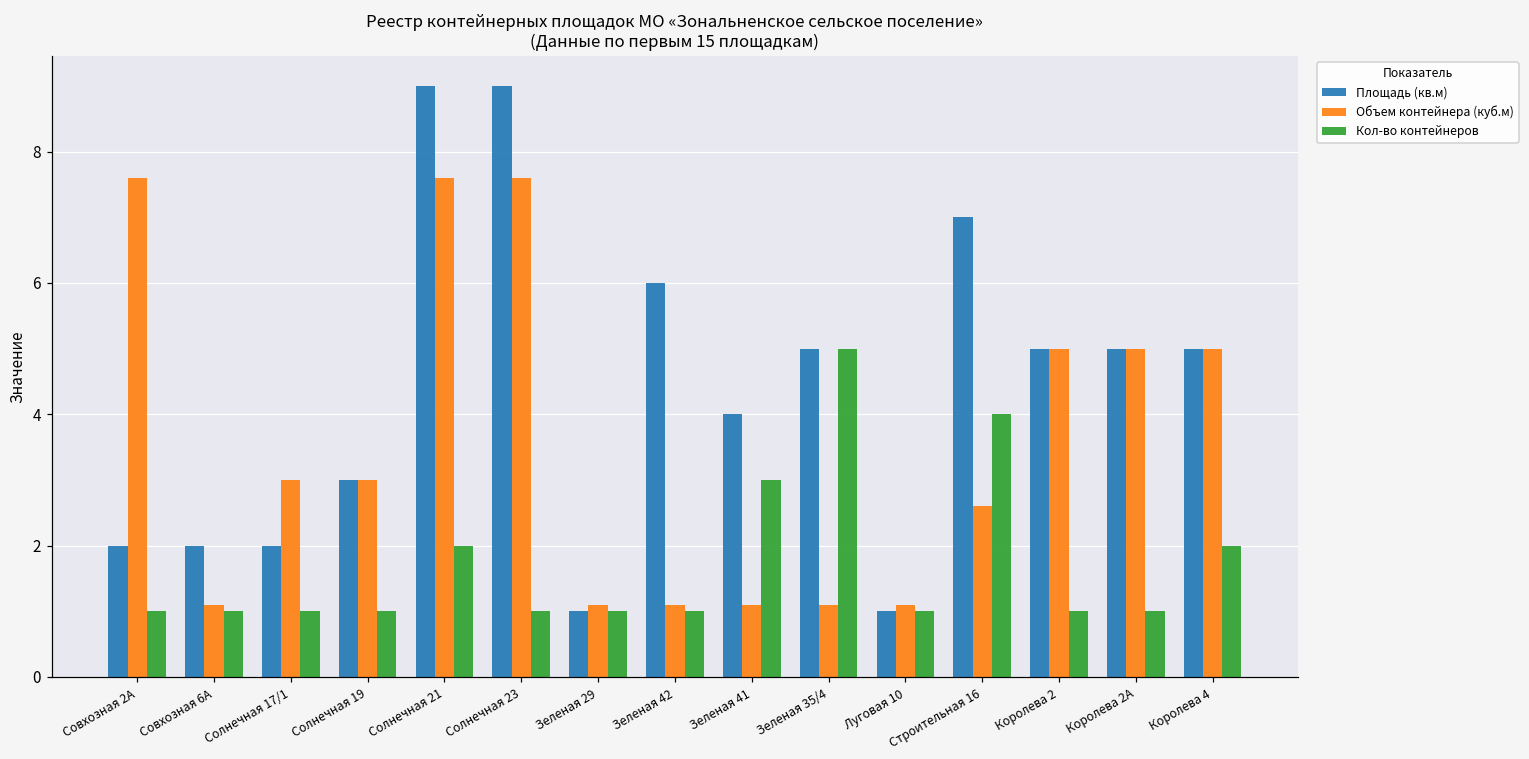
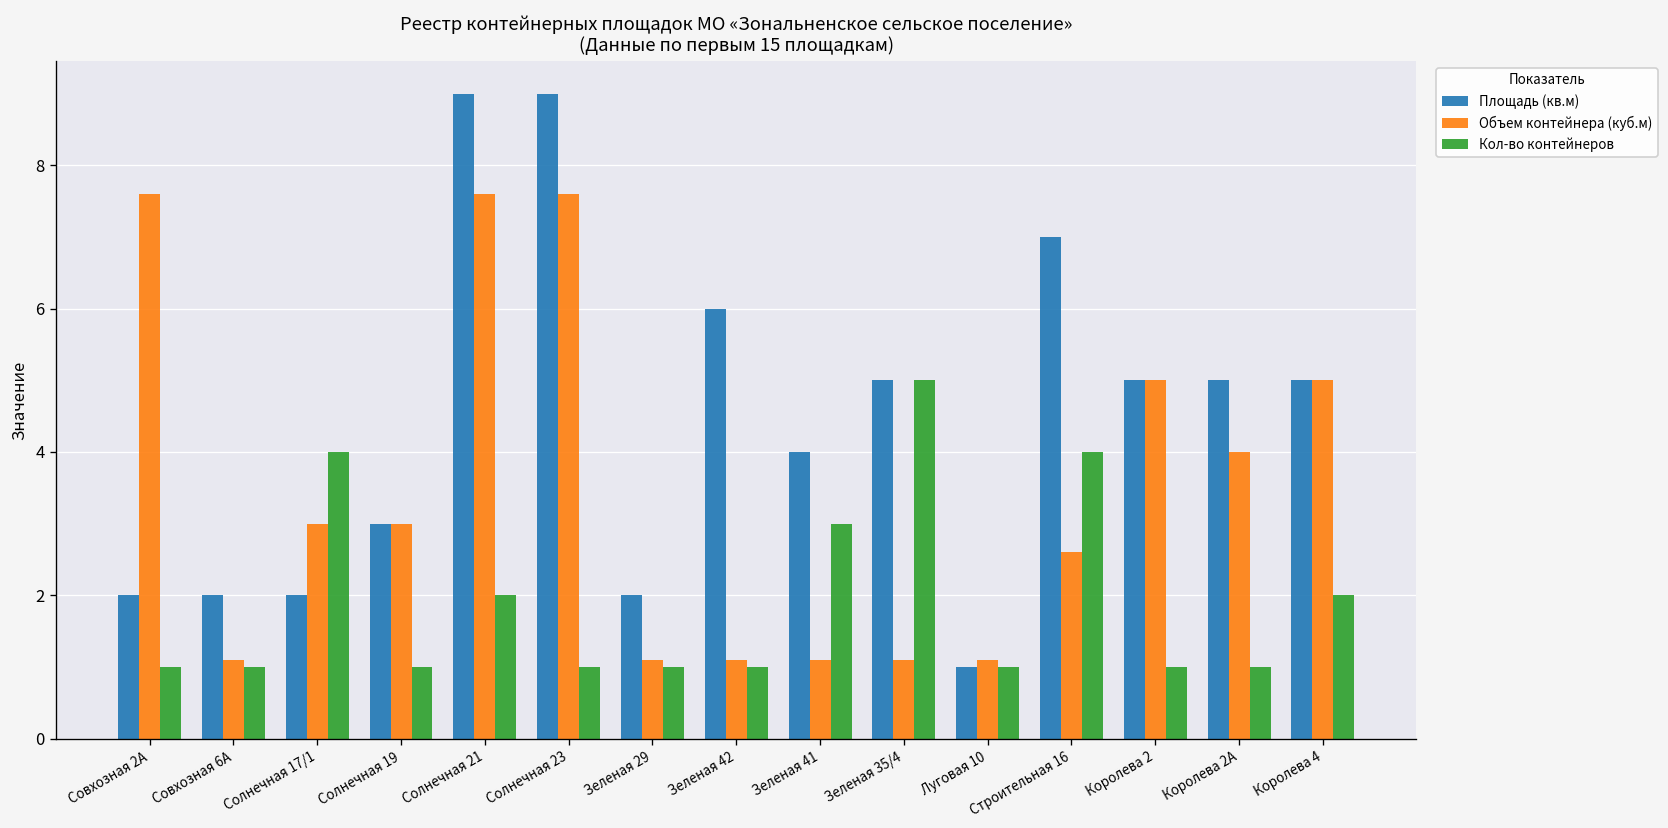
Кол-во контейнеров, Солнечная 17/1: 1 -> 4
Площадь (кв.м), Зеленая 29: 1 -> 2
Объем контейнера (куб.м), Королева 2А: 5 -> 4
